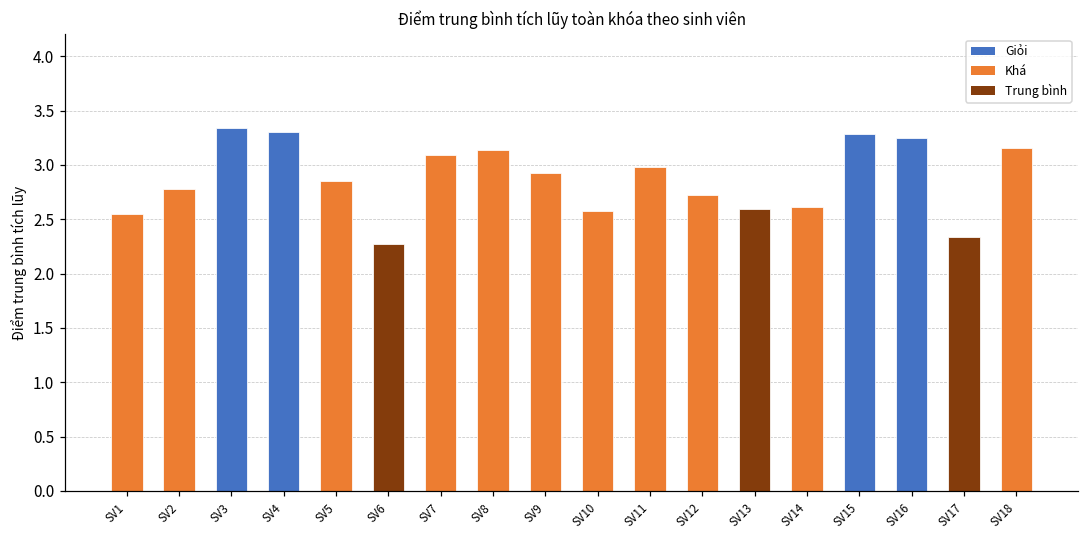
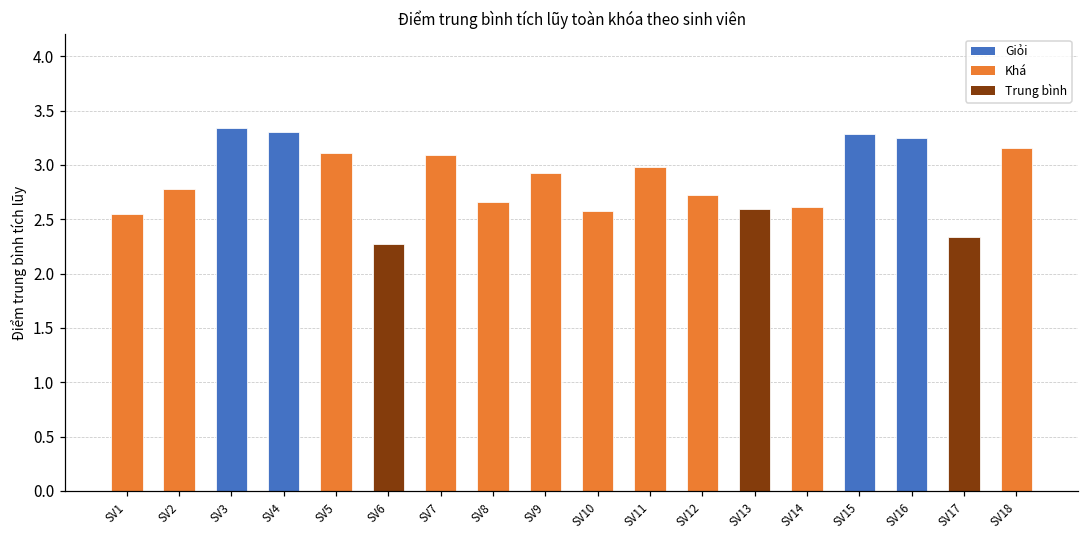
SV5: 2.9 -> 3.1
SV8: 3.1 -> 2.7
